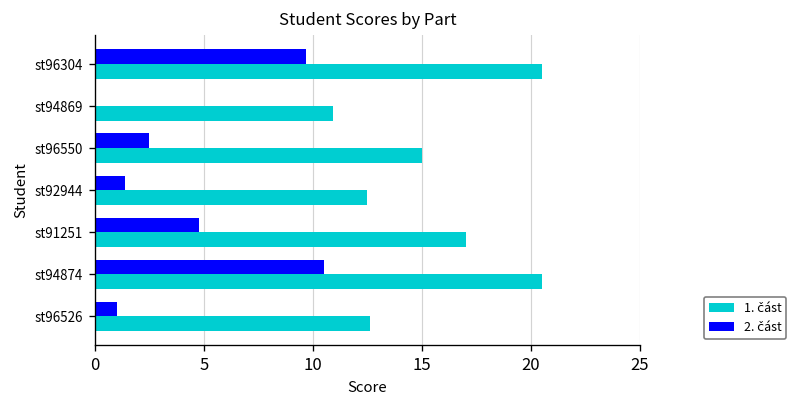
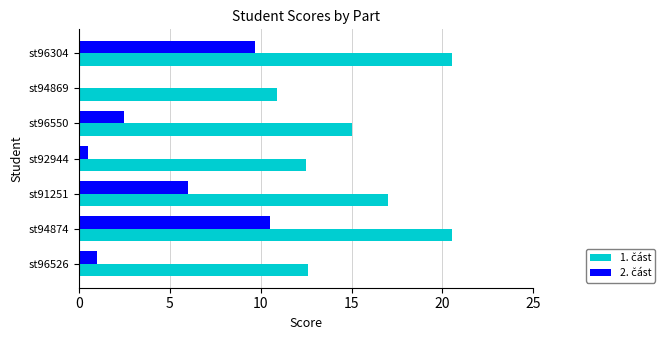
2. část, st92944: 1.4 -> 0.5
2. část, st91251: 4.8 -> 6.0
